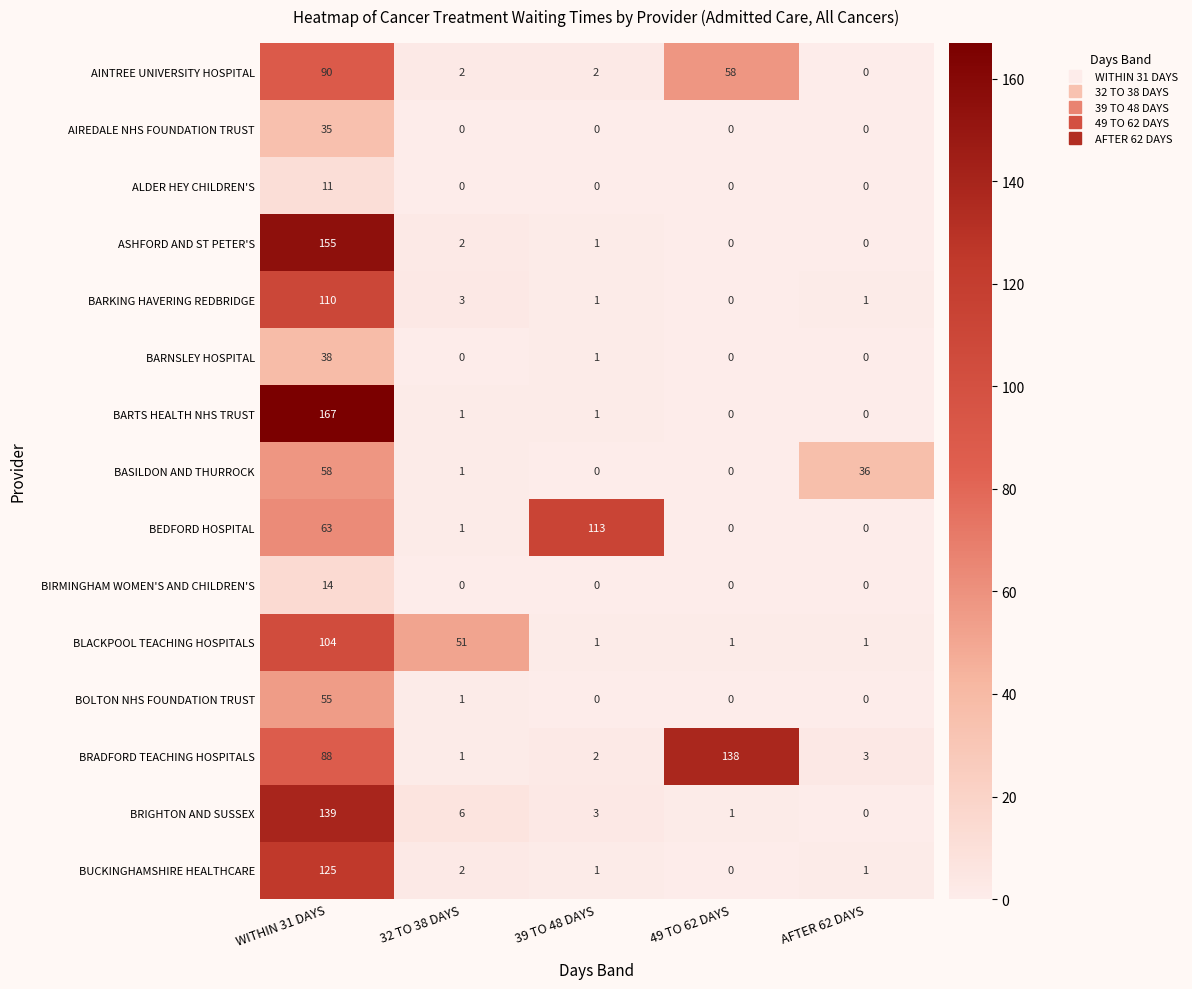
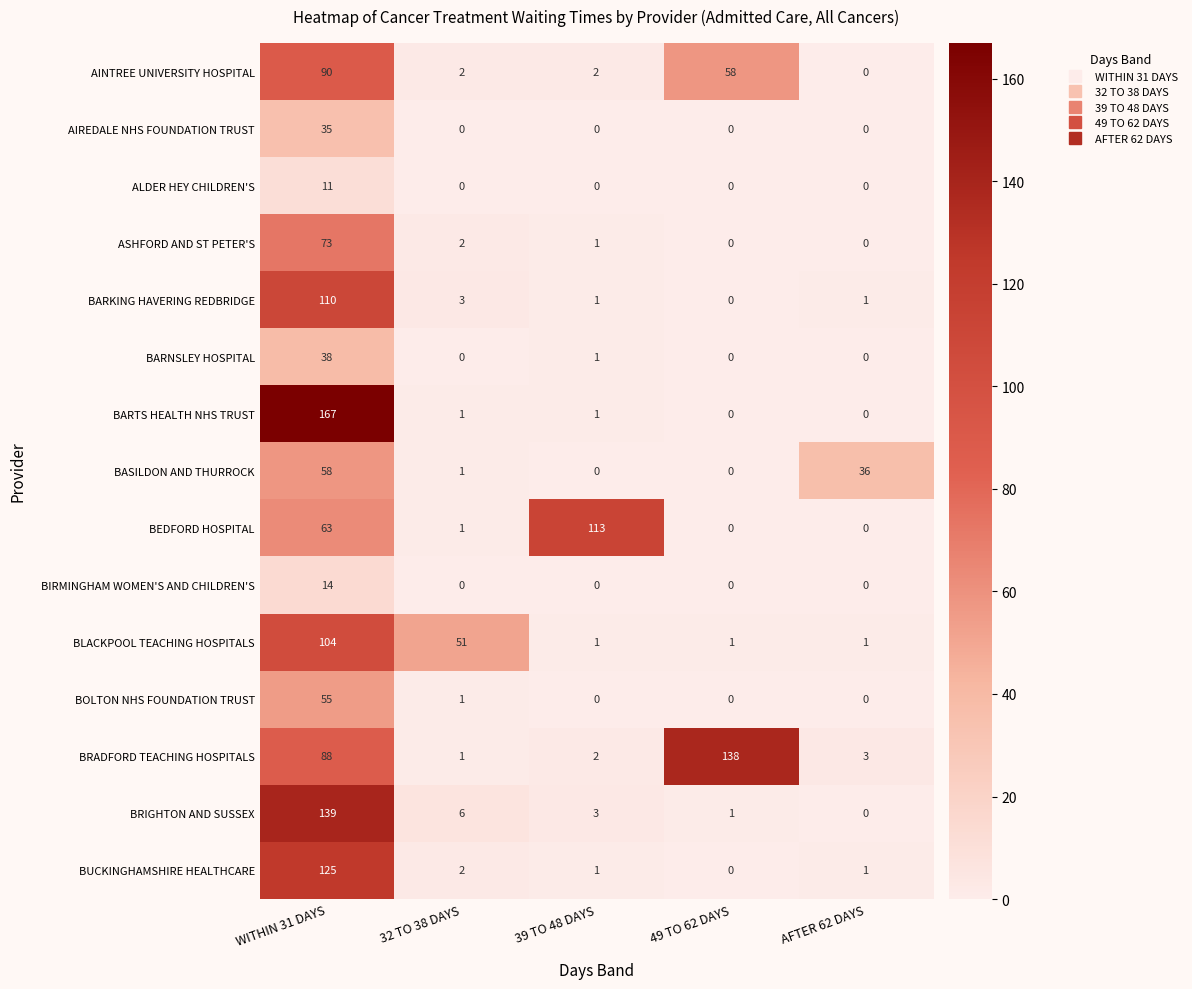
ASHFORD AND ST PETER'S, WITHIN 31 DAYS: 155 -> 73
